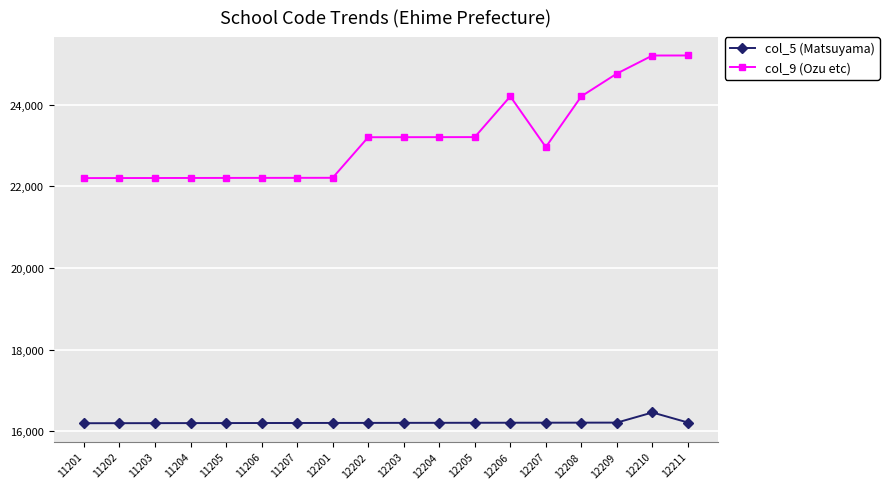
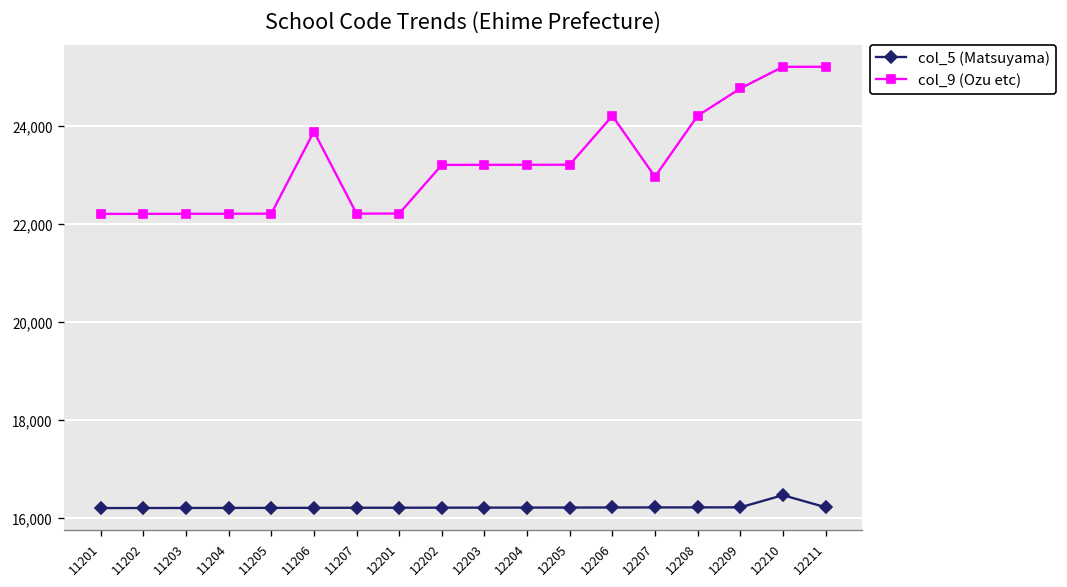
col_9 (Ozu etc), 11206: 22,200 -> 23,900
